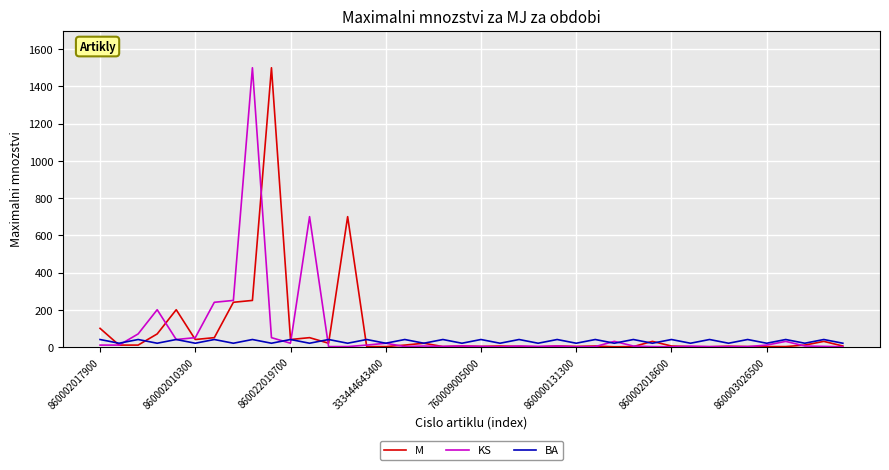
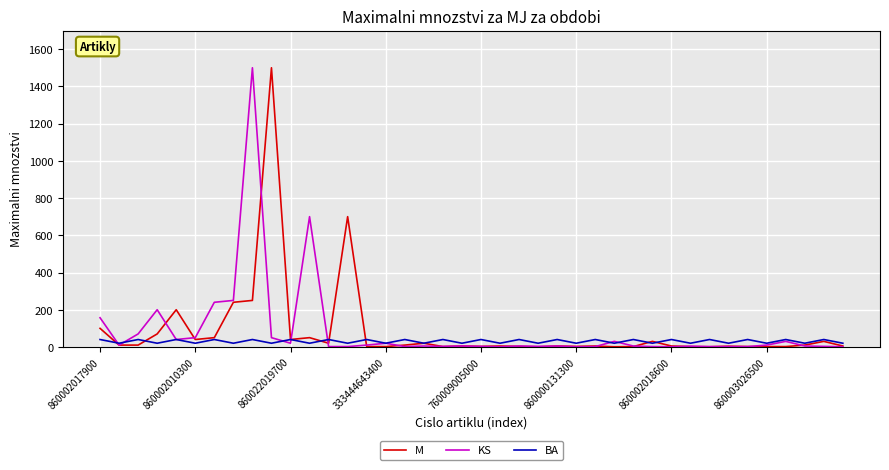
KS, 860002017900: 10 -> 160
